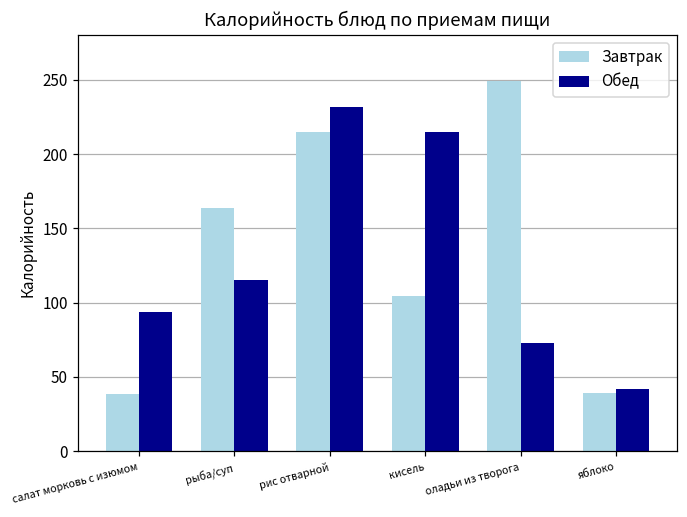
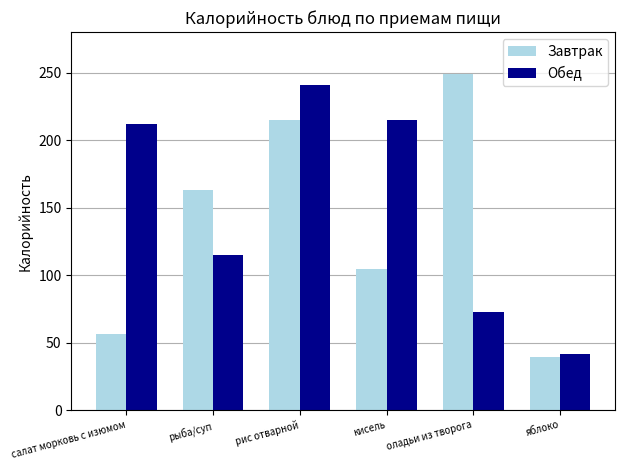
Завтрак, салат морковь с изюмом: 39 -> 56
Обед, салат морковь с изюмом: 94 -> 212
Обед, рис отварной: 232 -> 241
